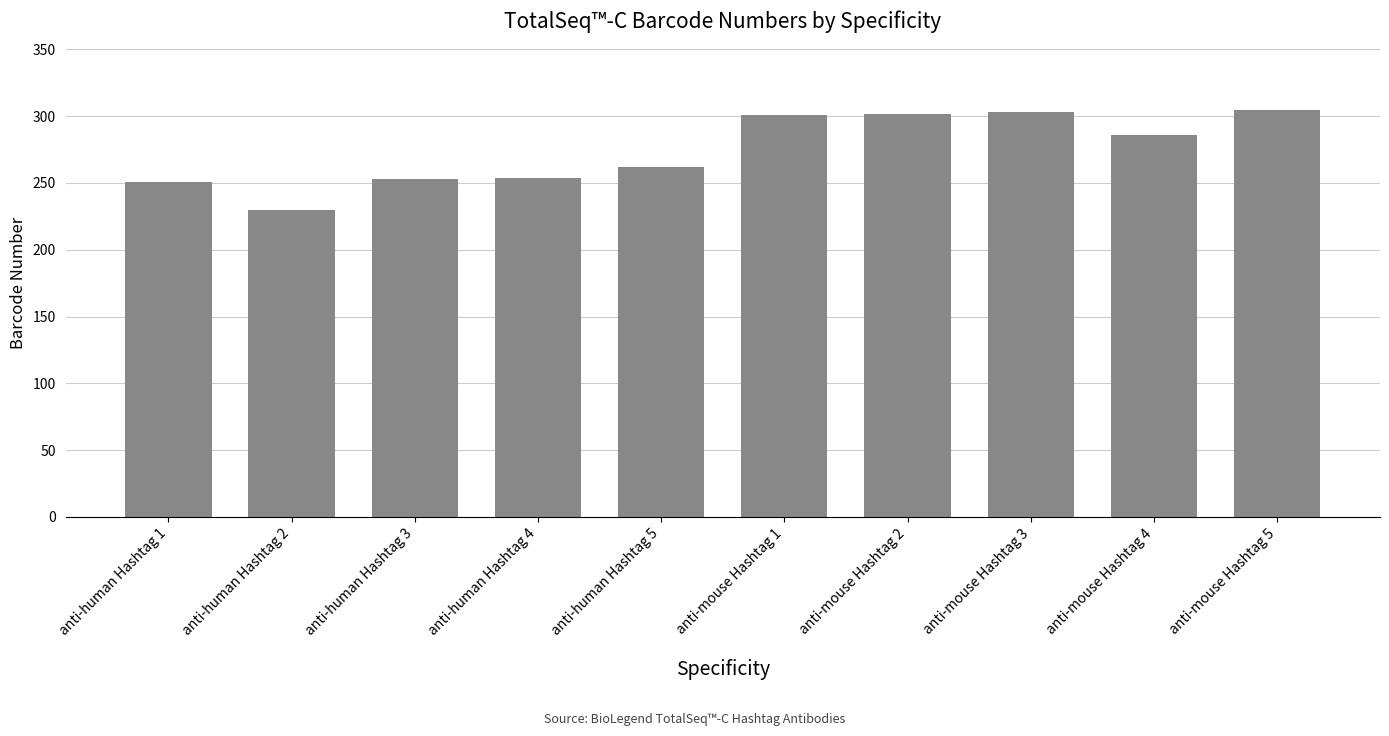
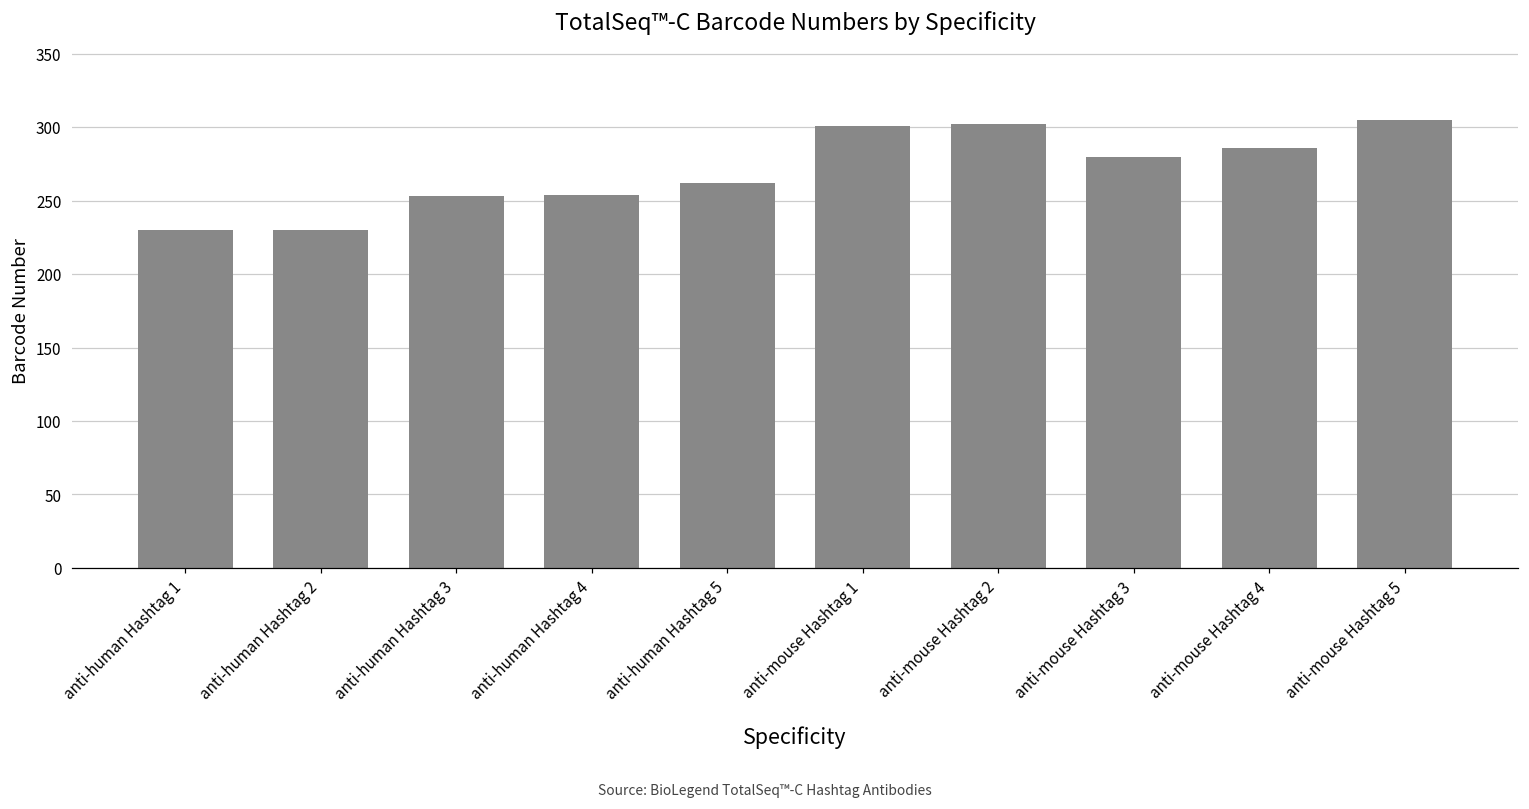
anti-human Hashtag 1: 251 -> 230
anti-mouse Hashtag 3: 303 -> 280
